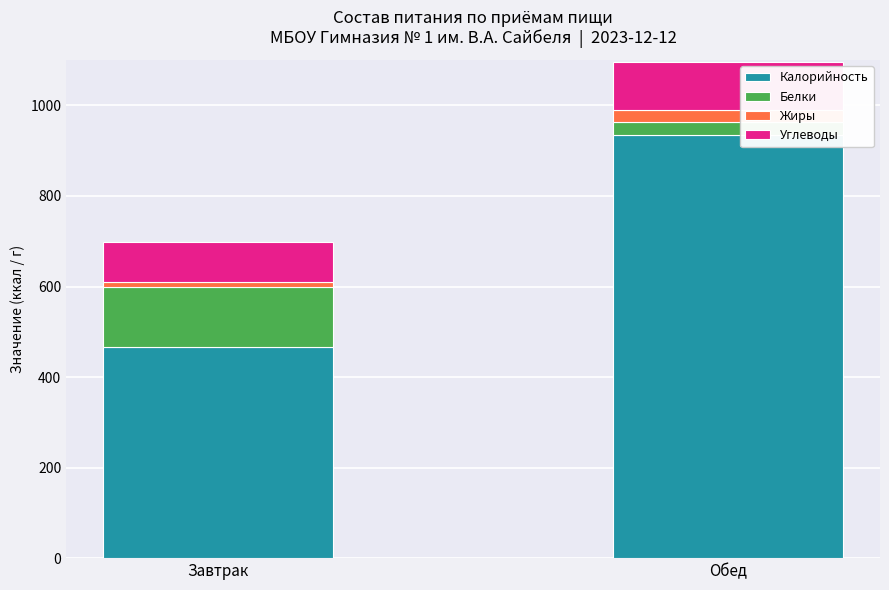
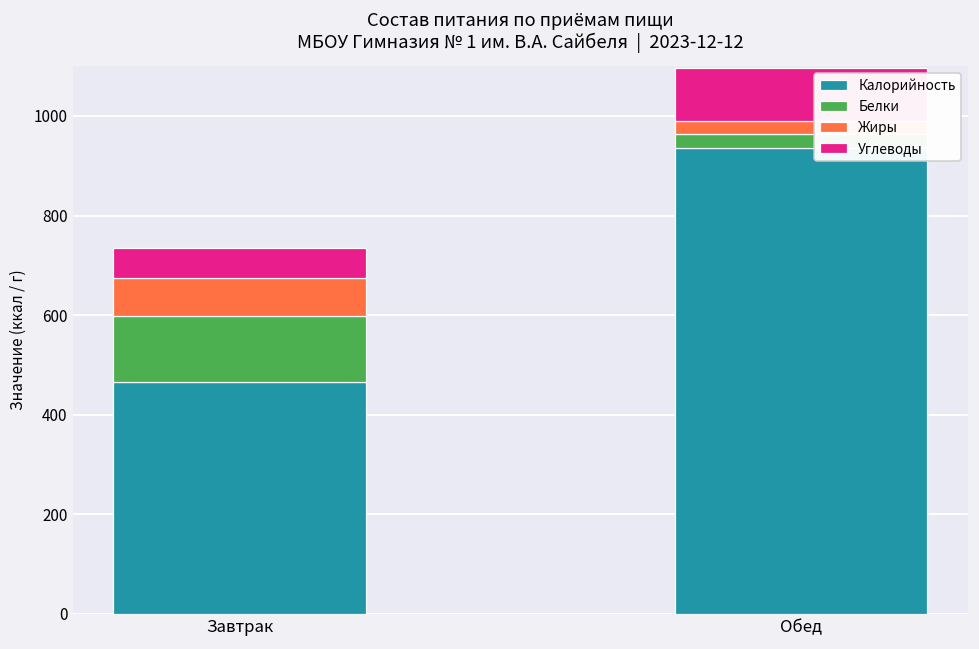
Жиры, Завтрак: 10 -> 80
Углеводы, Завтрак: 90 -> 60
